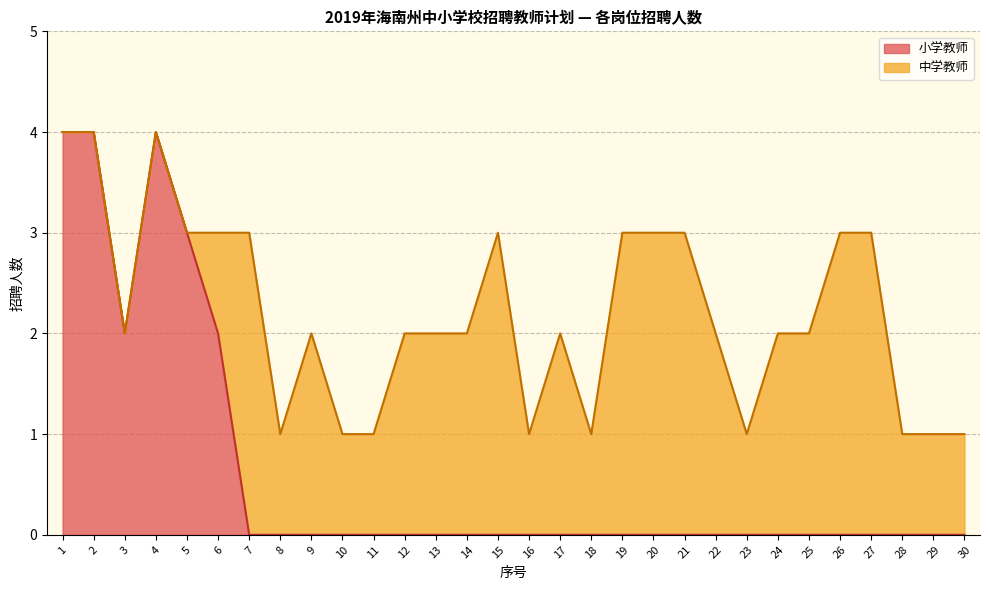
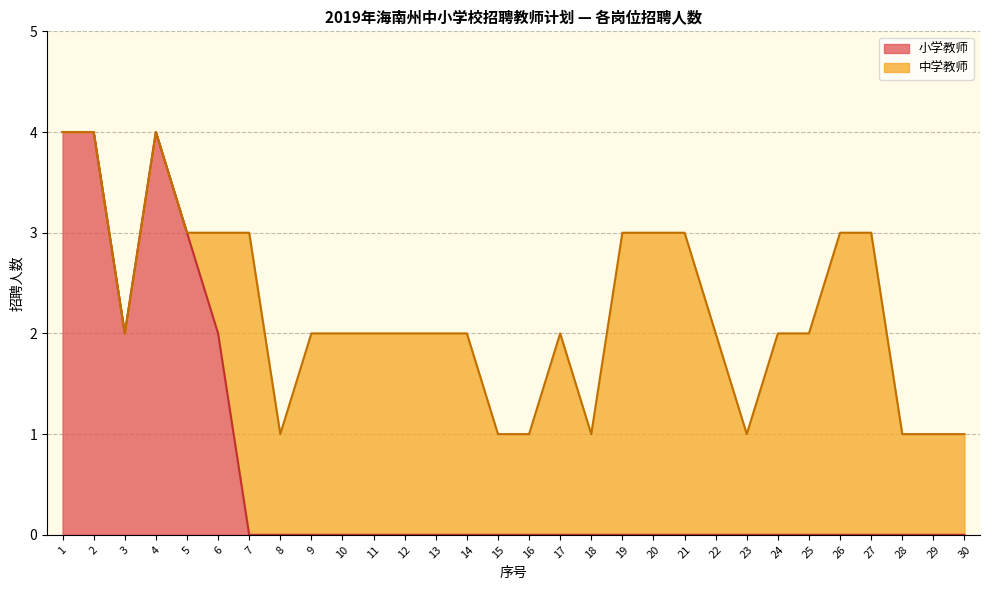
中学教师, 10: 1 -> 2
中学教师, 11: 1 -> 2
中学教师, 15: 3 -> 1
